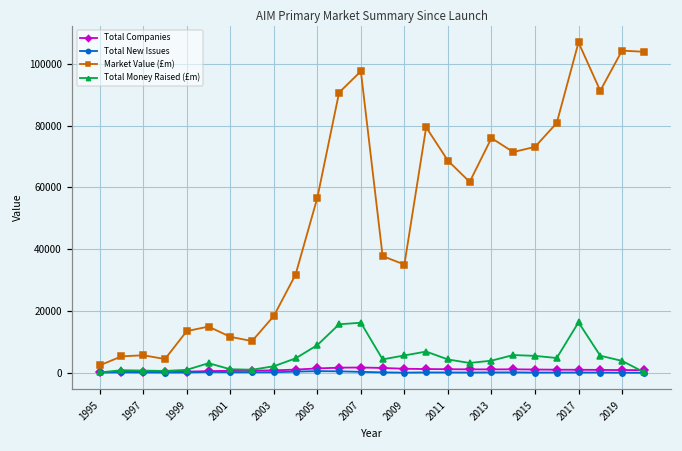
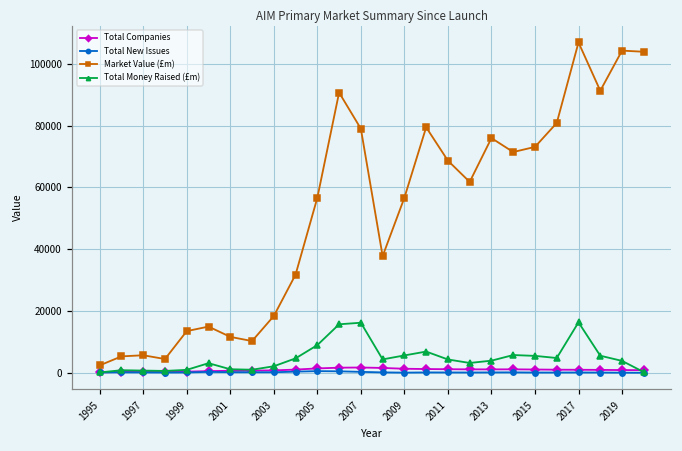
Market Value (£m), 2007: 98000 -> 79000
Market Value (£m), 2009: 35000 -> 57000
